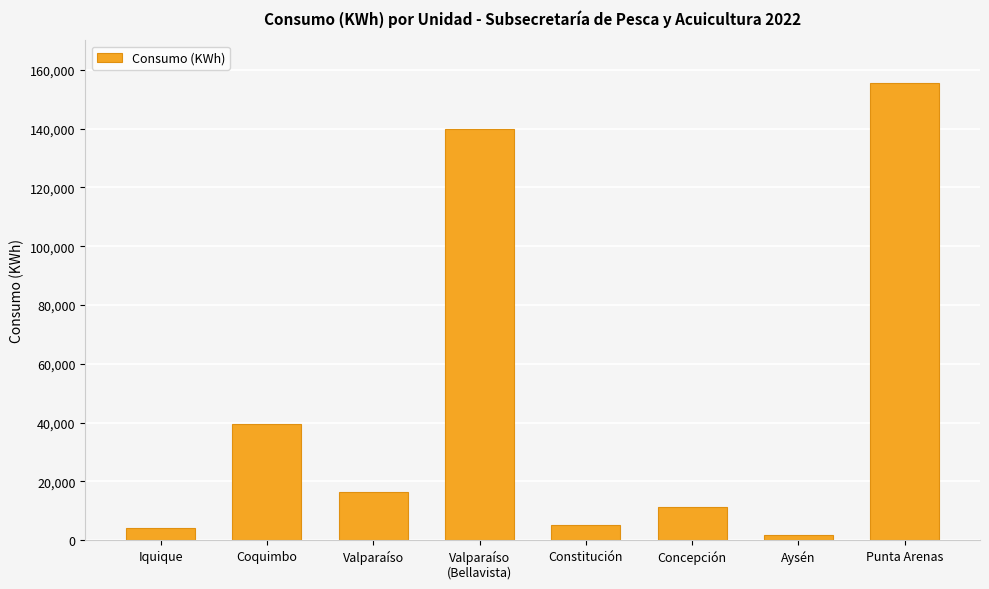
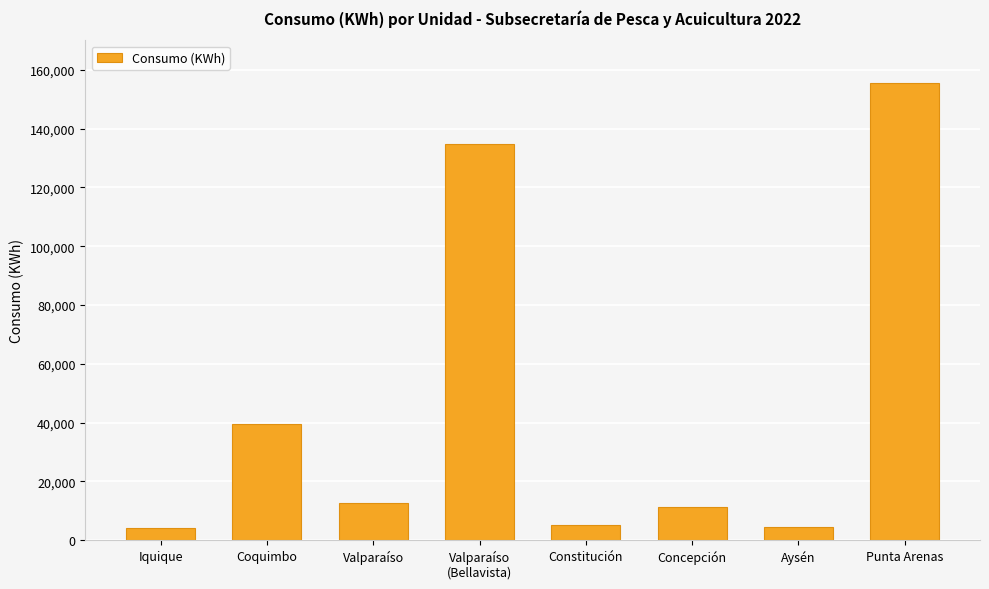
Valparaíso: 16,000 -> 13,000
Valparaíso (Bellavista): 140,000 -> 135,000
Aysén: 2,000 -> 4,000
